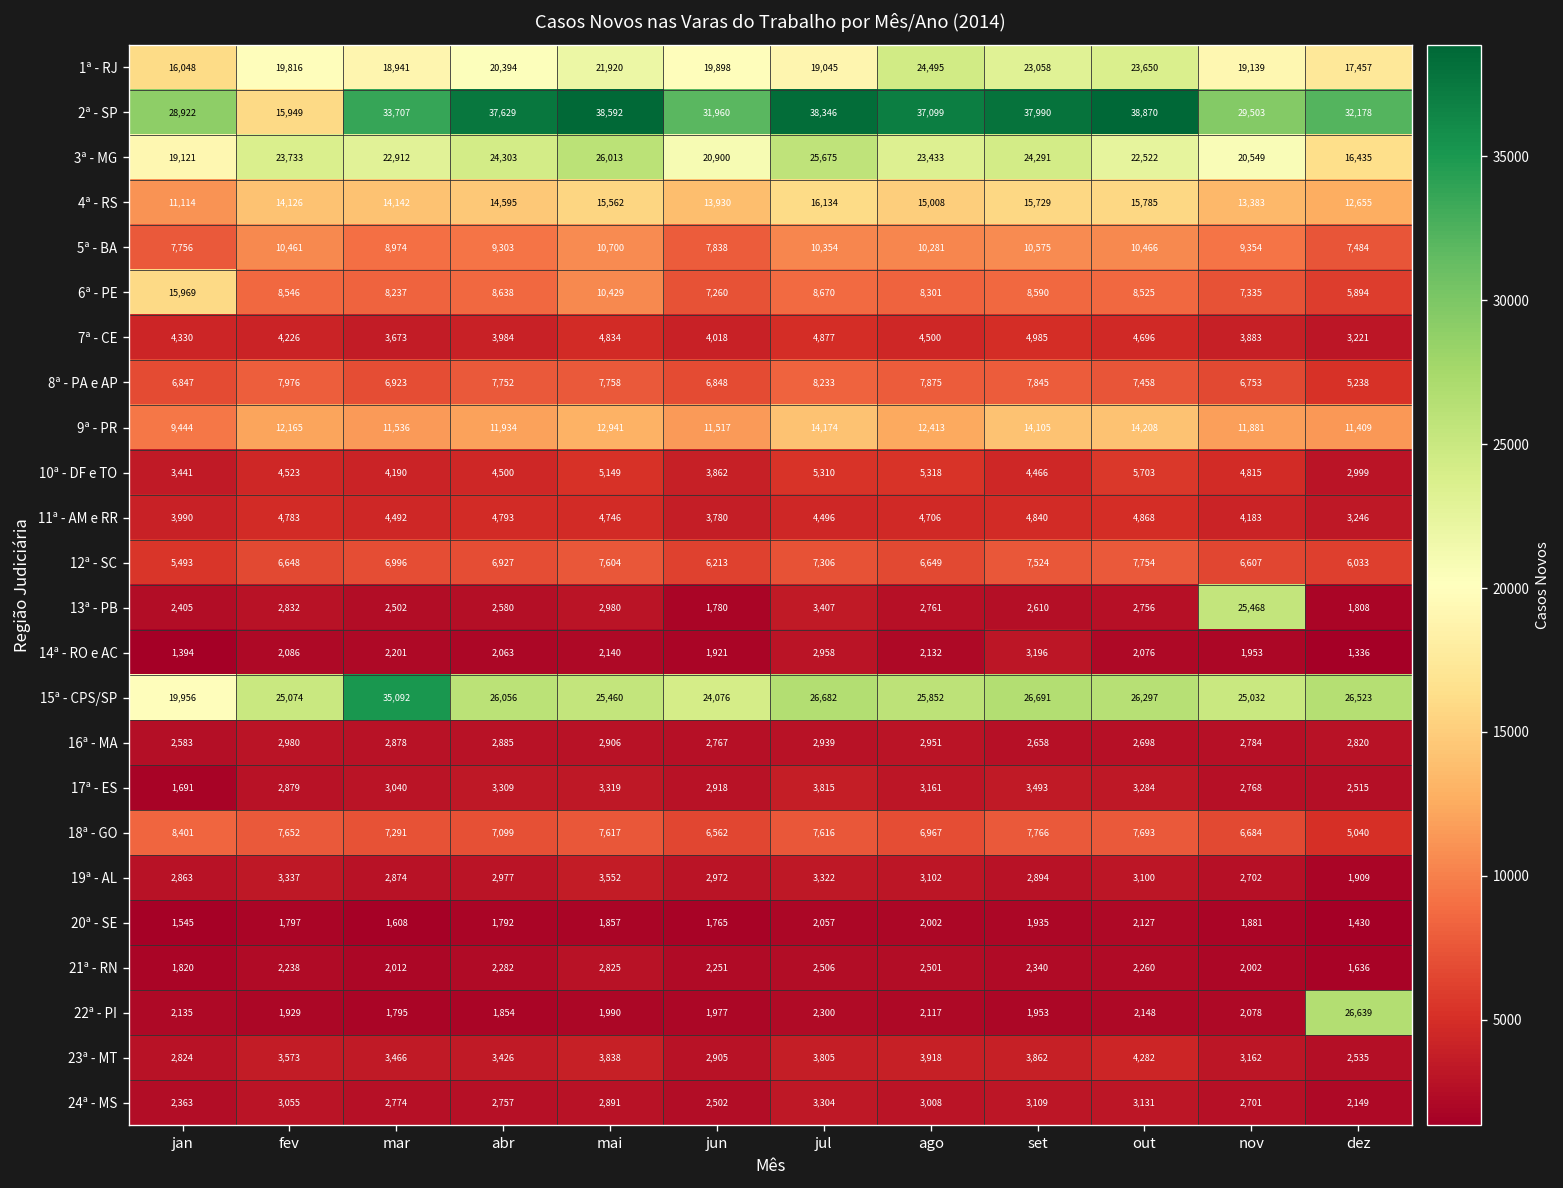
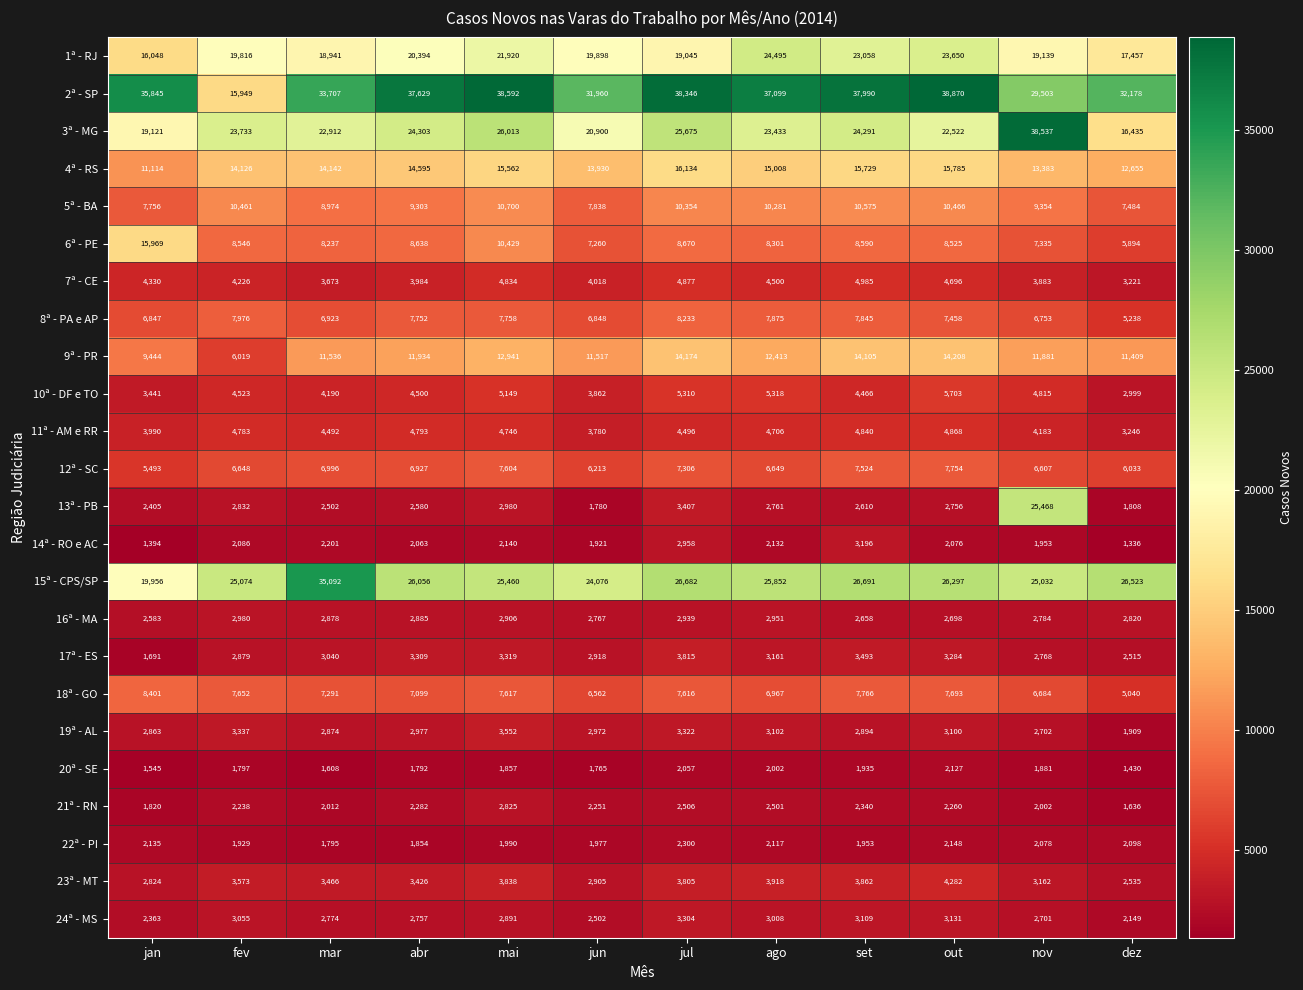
2ª - SP, jan: 28,922 -> 35,845
3ª - MG, nov: 20,549 -> 38,537
9ª - PR, fev: 12,165 -> 6,019
22ª - PI, dez: 26,639 -> 2,098
